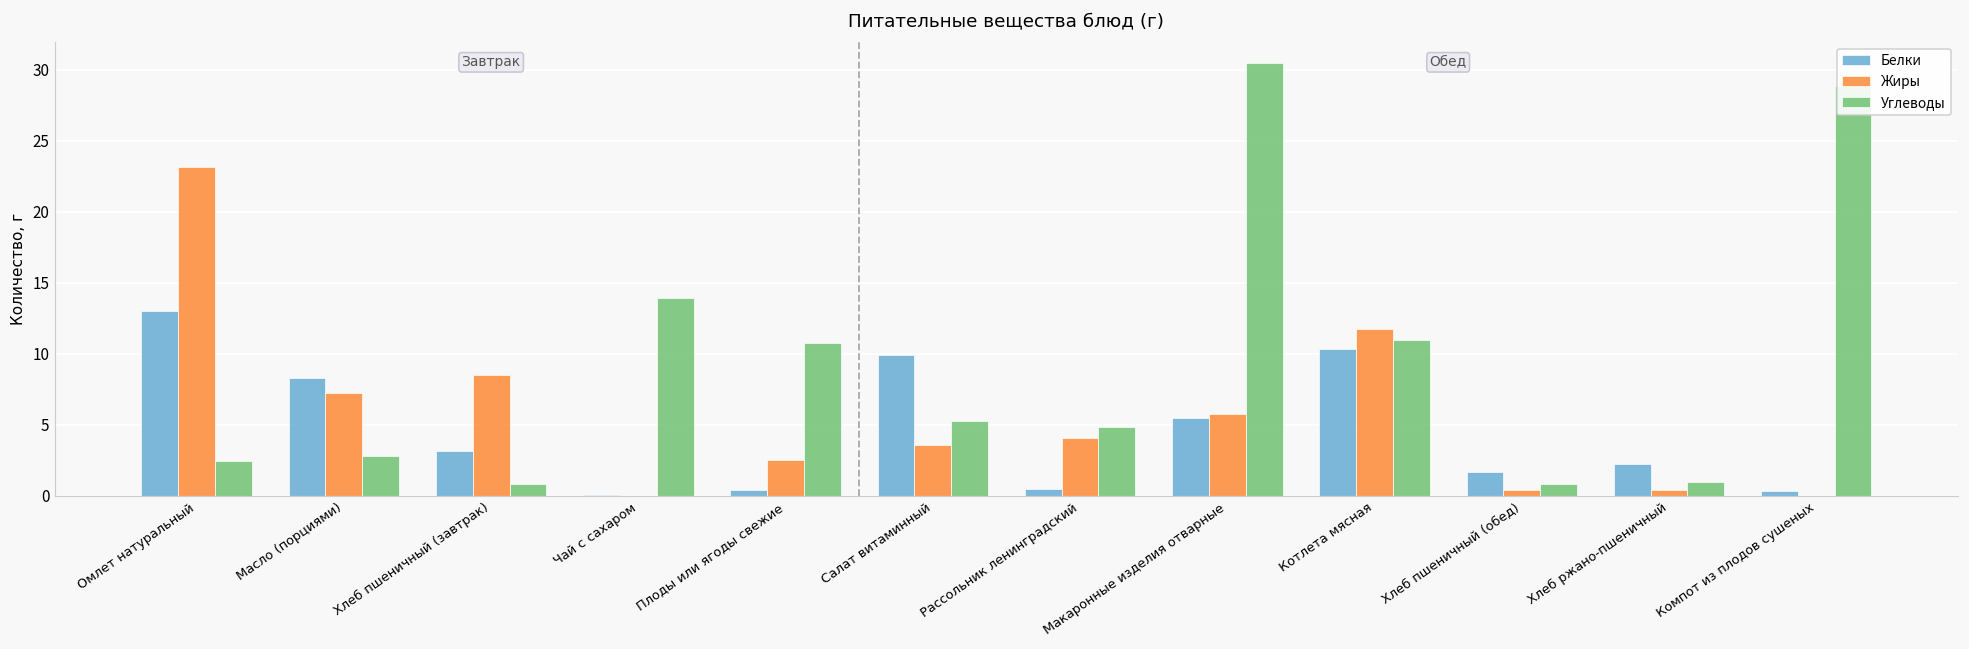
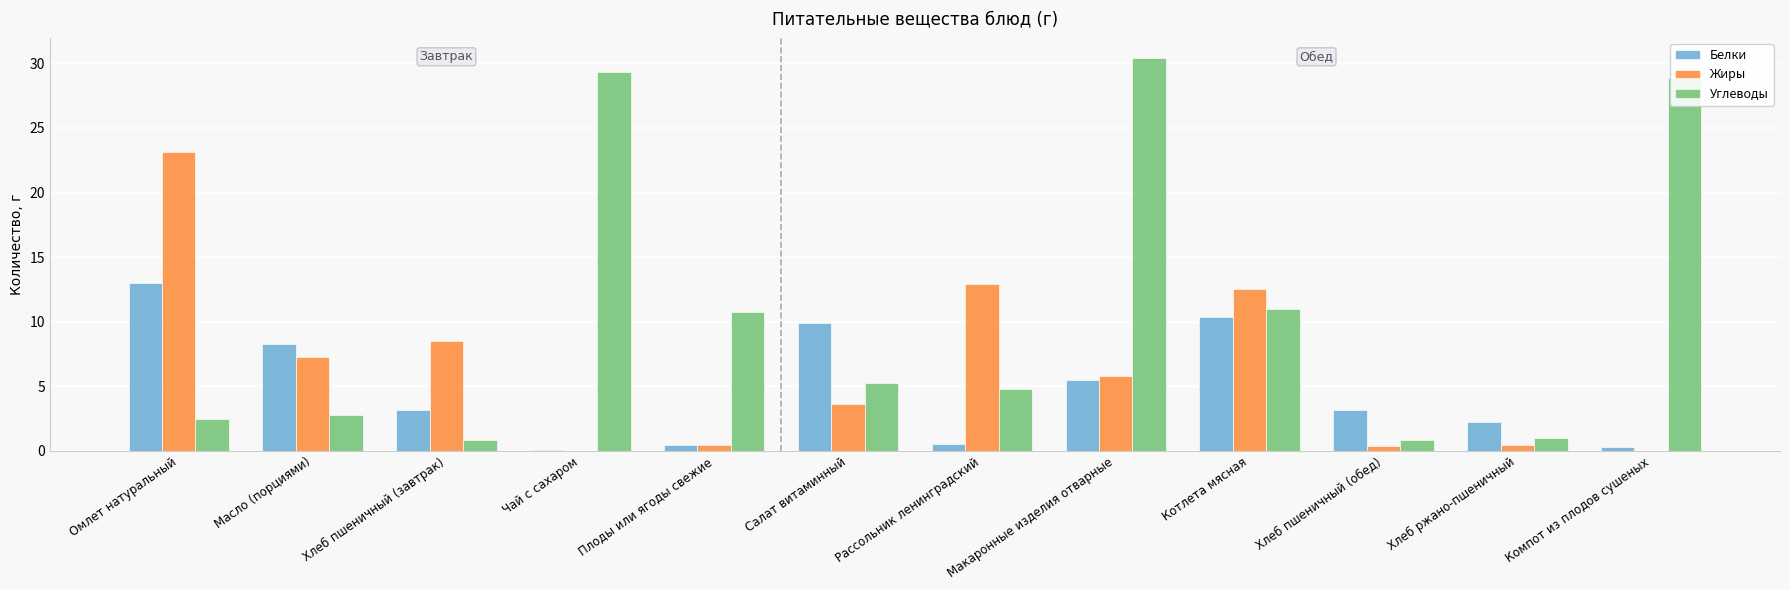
Углеводы, Чай с сахаром: 14.0 -> 29.3
Жиры, Плоды или ягоды свежие: 2.6 -> 0.4
Жиры, Рассольник ленинградский: 4.1 -> 12.9
Жиры, Котлета мясная: 11.7 -> 12.5
Белки, Хлеб пшеничный (обед): 1.7 -> 3.2
